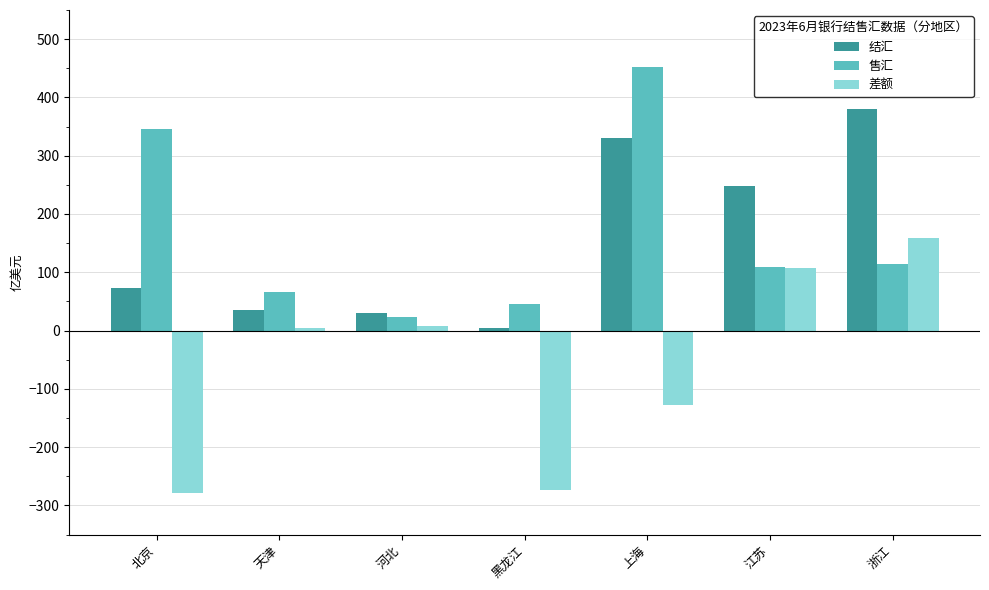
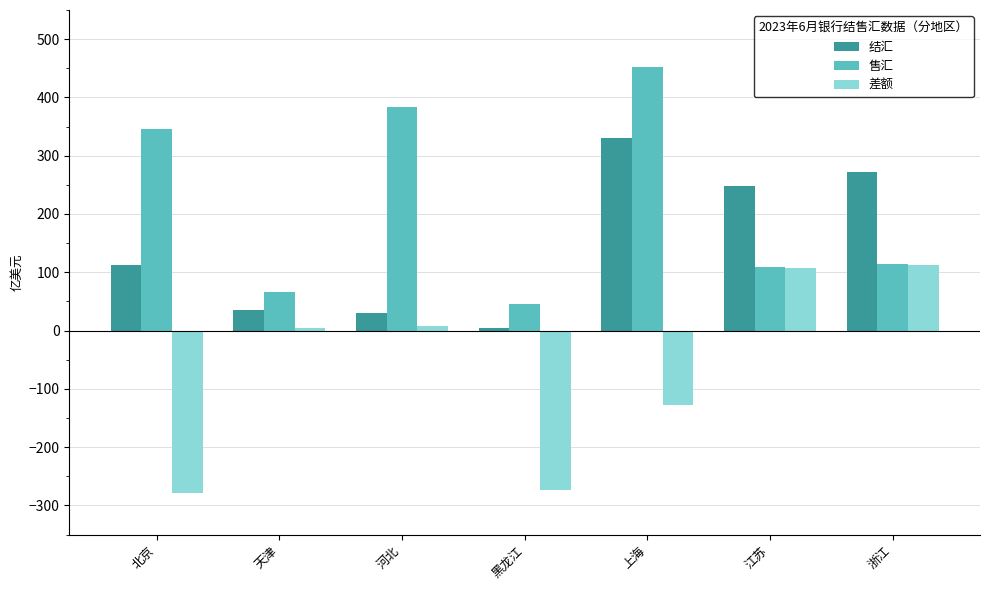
结汇, 北京: 70 -> 110
售汇, 河北: 20 -> 380
结汇, 浙江: 380 -> 270
差额, 浙江: 160 -> 110
